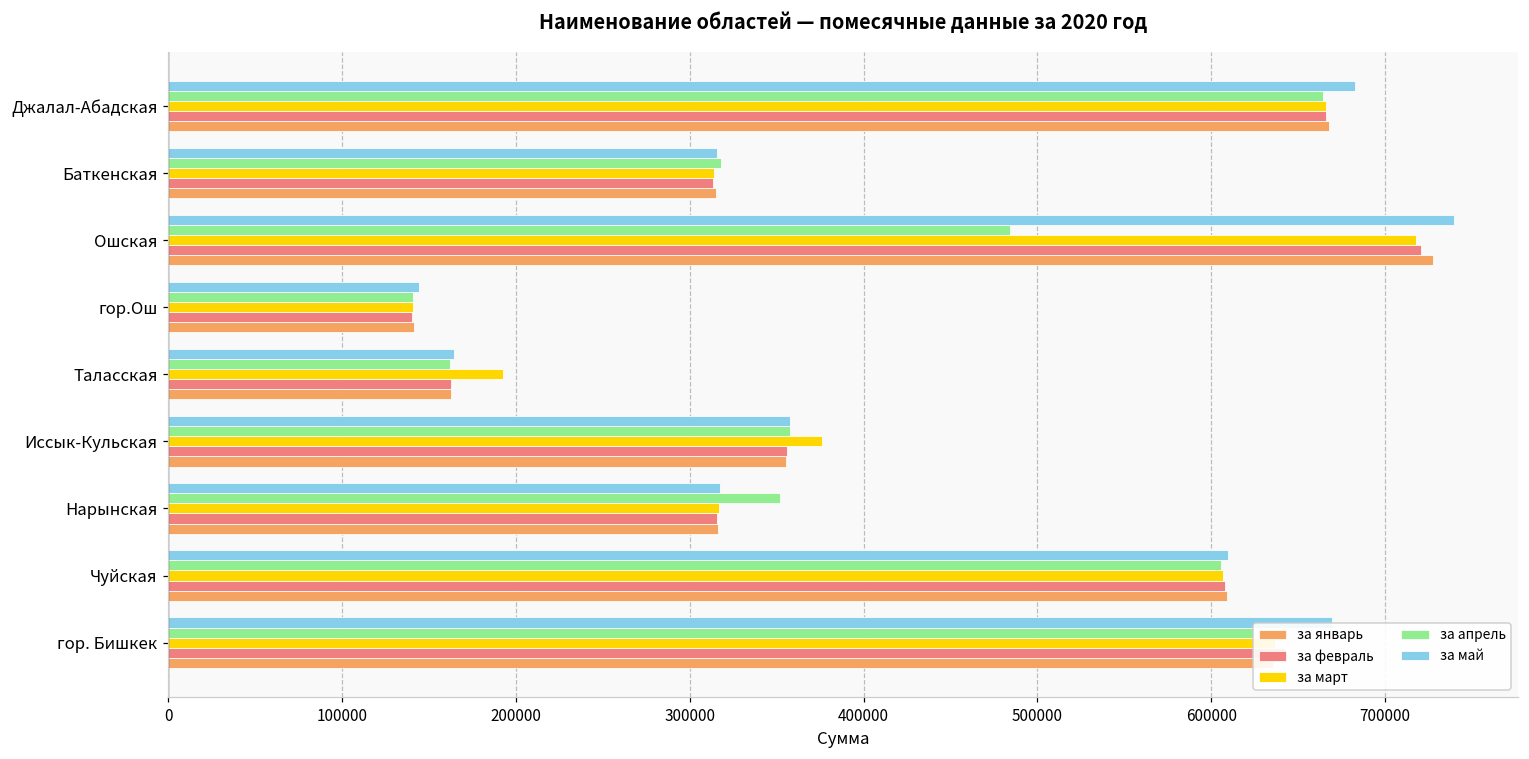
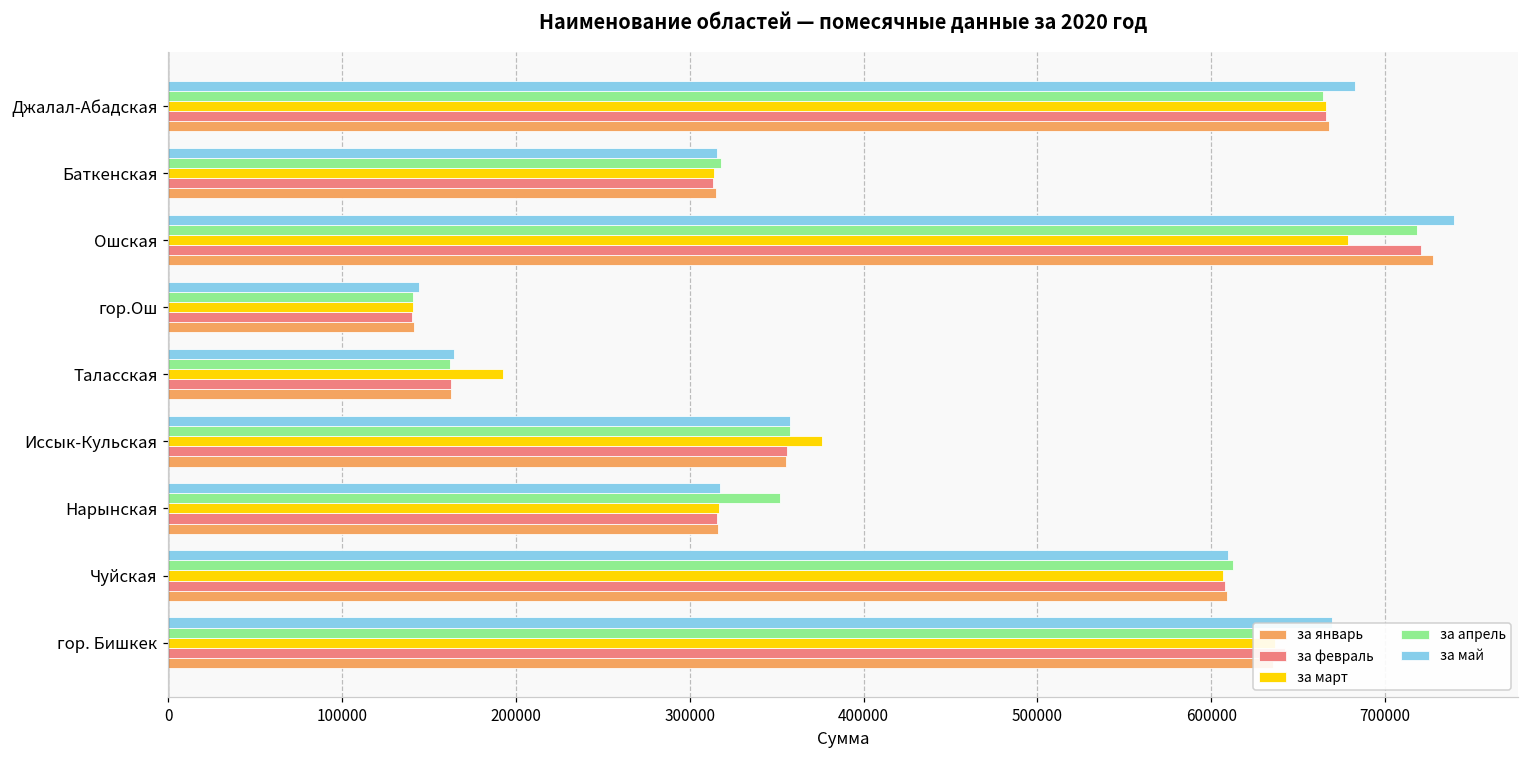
за апрель, Ошская: 484000 -> 718000
за март, Ошская: 718000 -> 679000
за апрель, Чуйская: 606000 -> 613000
